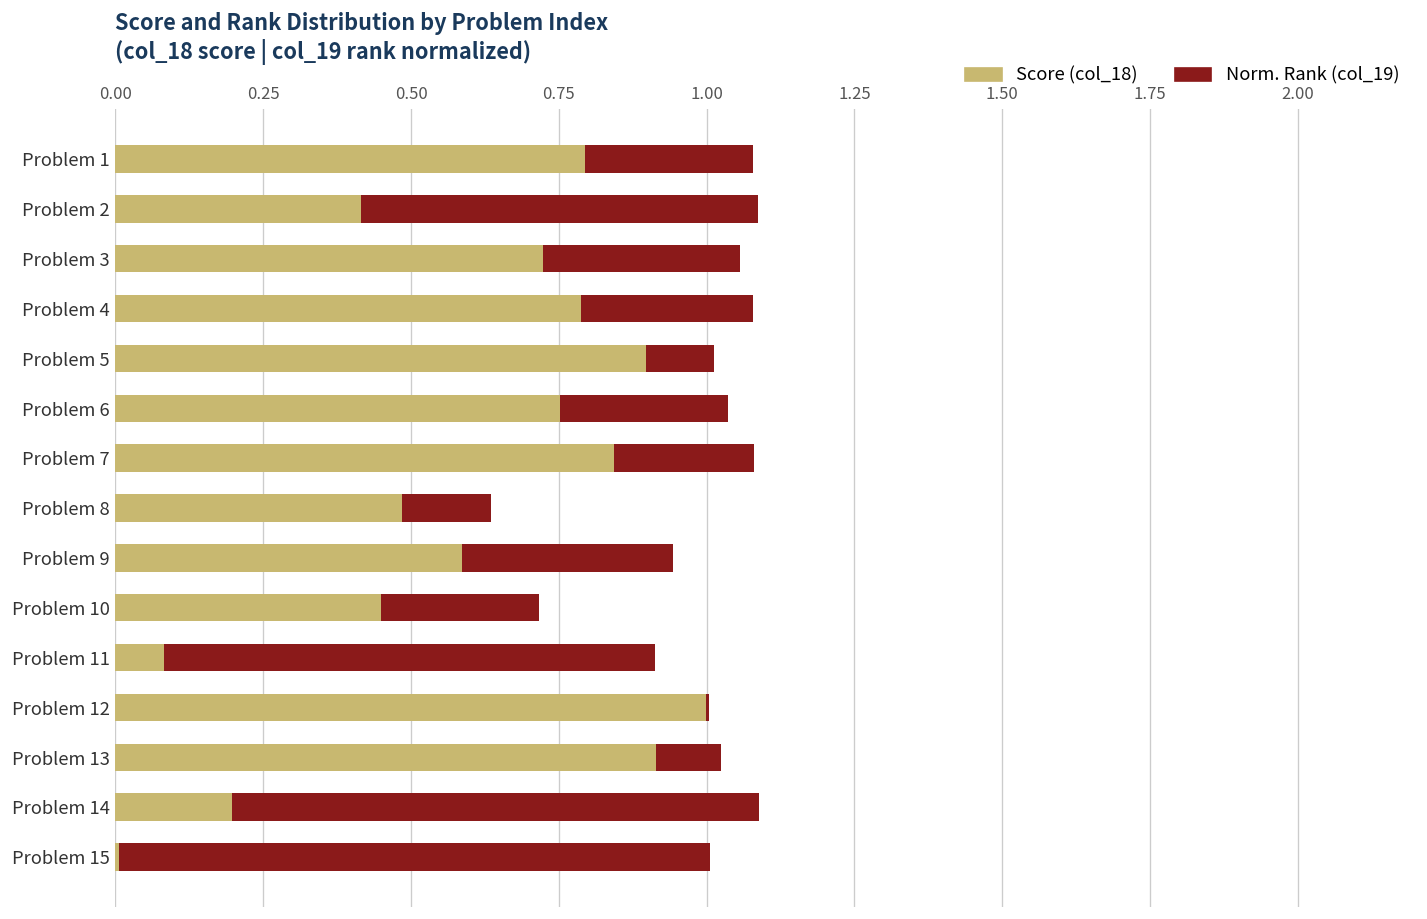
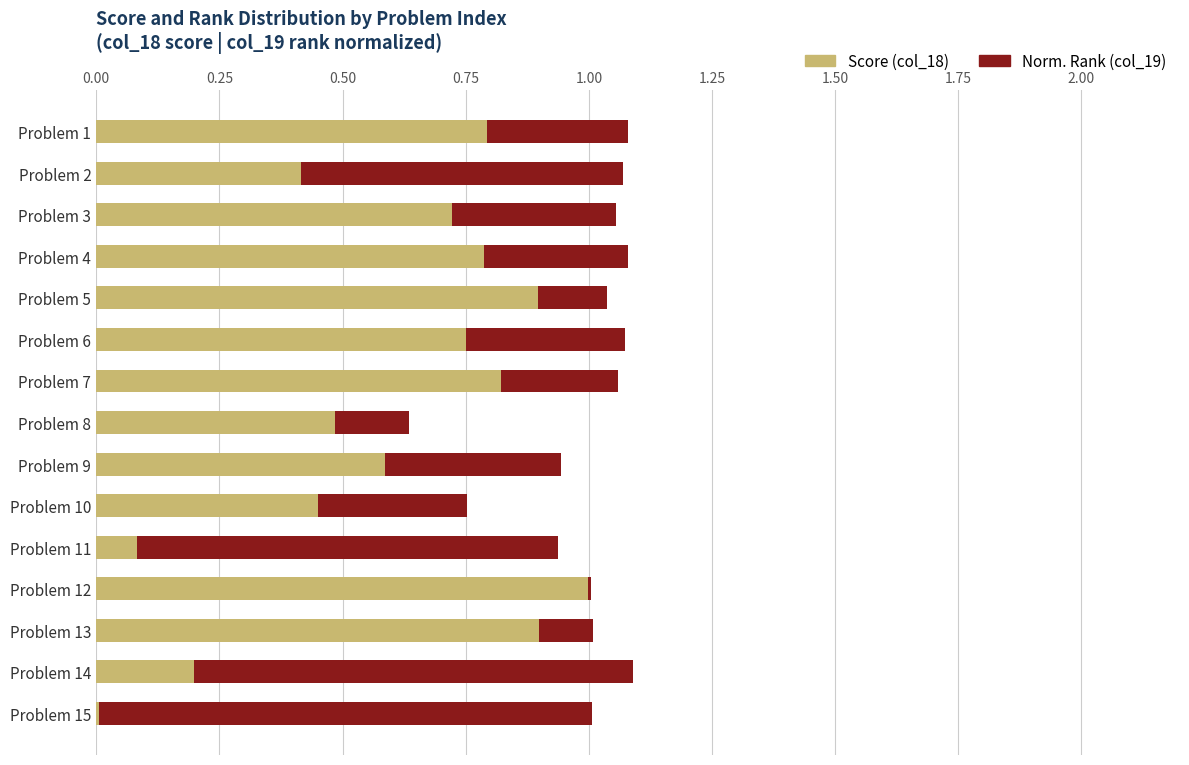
Norm. Rank (col_19), Problem 2: 0.67 -> 0.65
Norm. Rank (col_19), Problem 5: 0.12 -> 0.14
Norm. Rank (col_19), Problem 6: 0.28 -> 0.32
Score (col_18), Problem 7: 0.84 -> 0.82
Norm. Rank (col_19), Problem 10: 0.27 -> 0.30
Norm. Rank (col_19), Problem 11: 0.83 -> 0.85
Score (col_18), Problem 13: 0.91 -> 0.90
